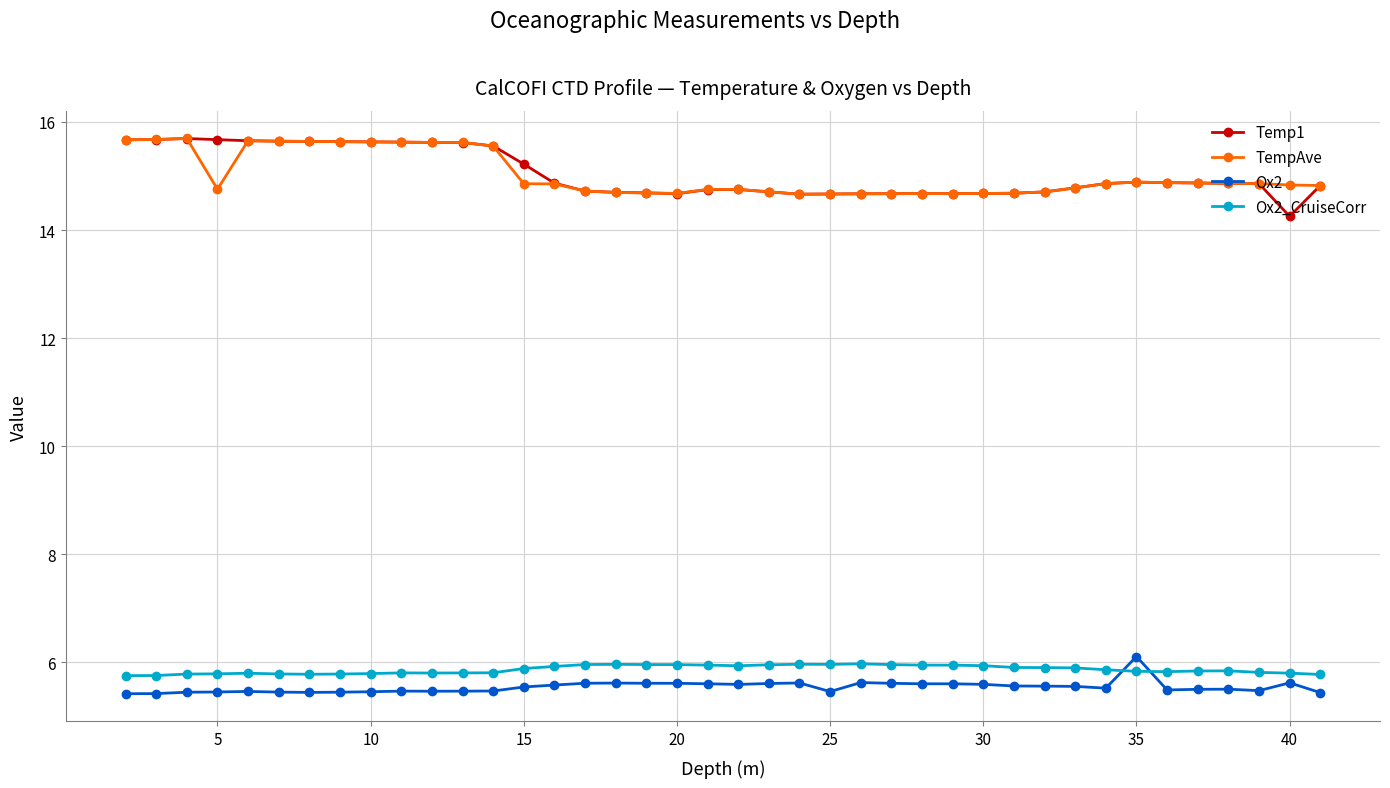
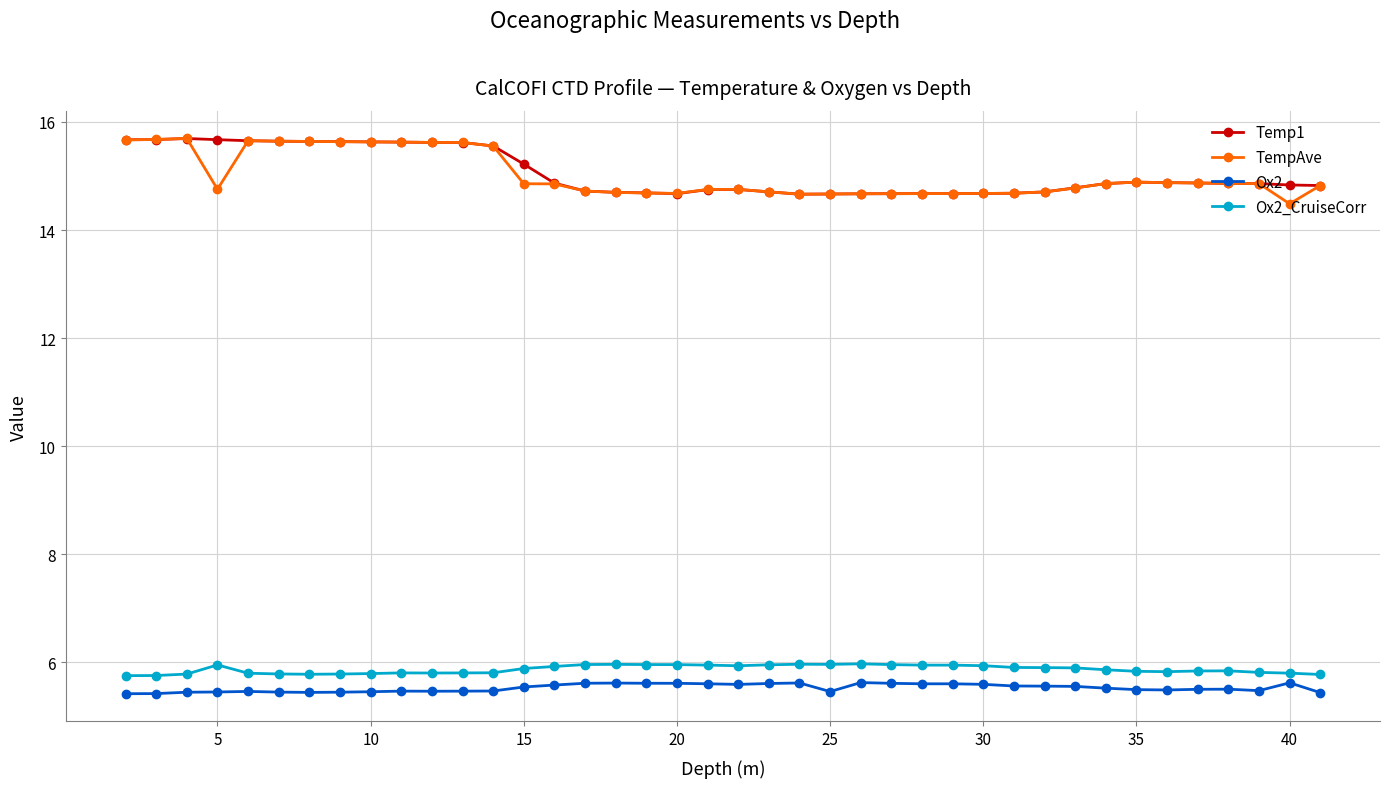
Ox2_CruiseCorr, 5: 5.8 -> 5.9
Ox2, 35: 6.1 -> 5.5
Temp1, 40: 14.3 -> 14.8
TempAve, 40: 14.8 -> 14.5
